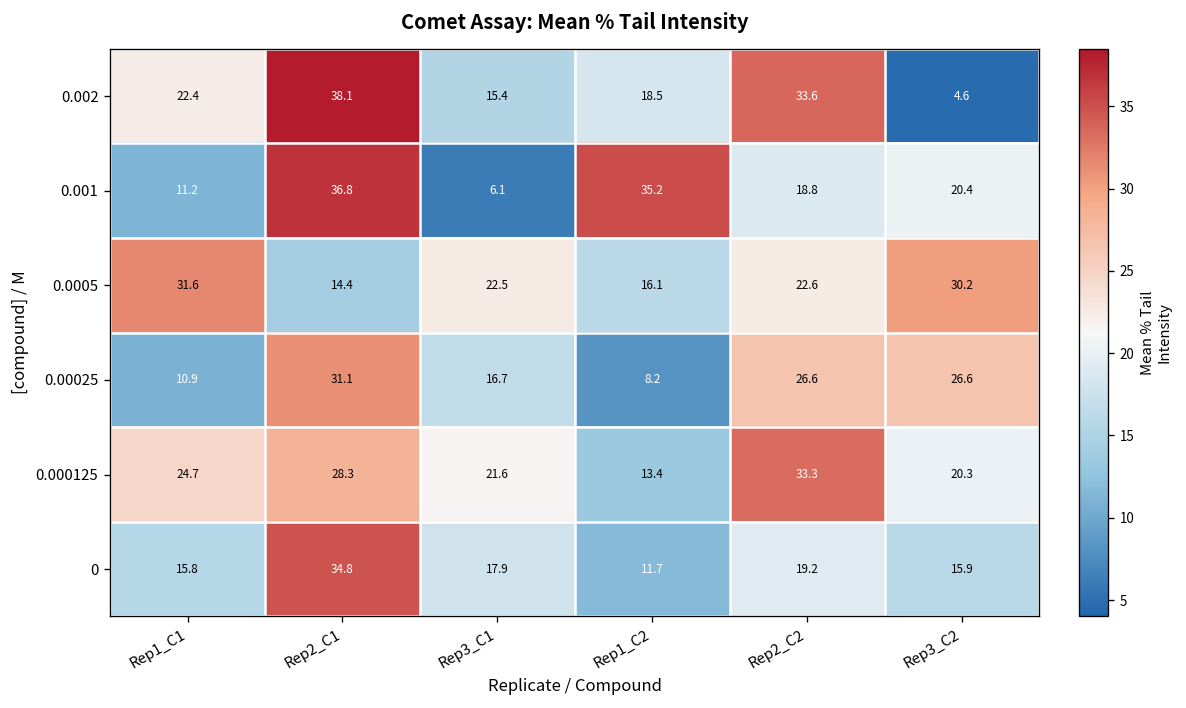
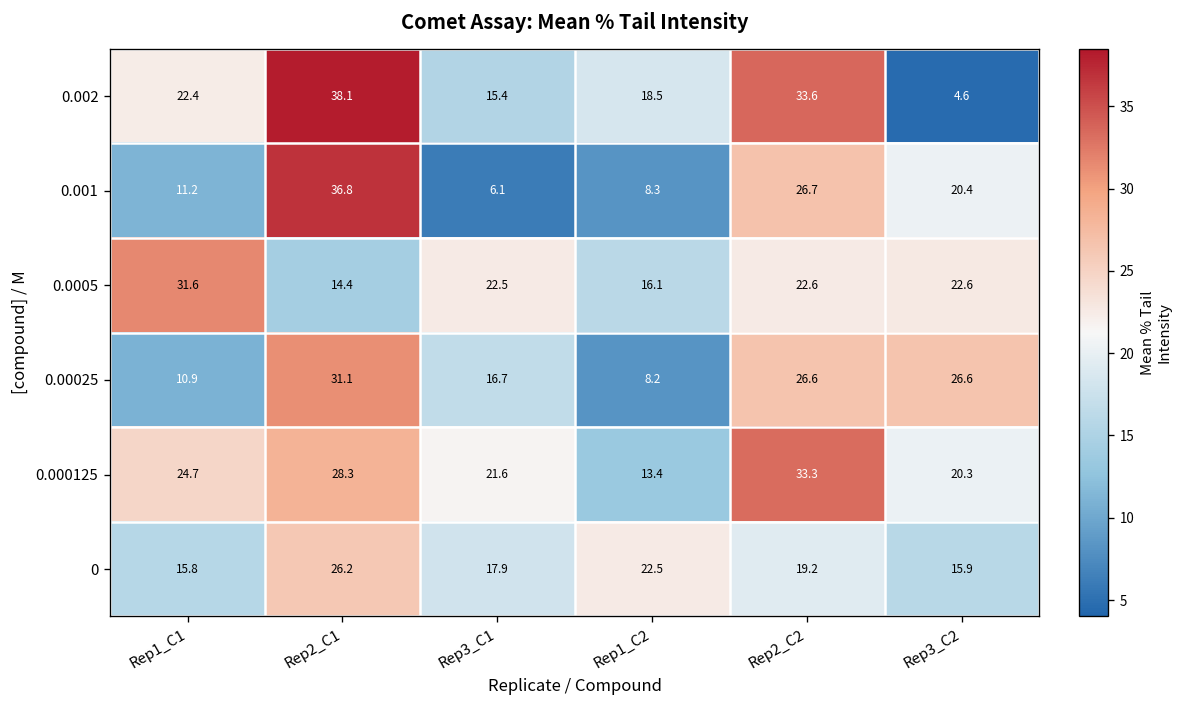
0.001, Rep1_C2: 35.2 -> 8.3
0.001, Rep2_C2: 18.8 -> 26.7
0.0005, Rep3_C2: 30.2 -> 22.6
0, Rep2_C1: 34.8 -> 26.2
0, Rep1_C2: 11.7 -> 22.5
